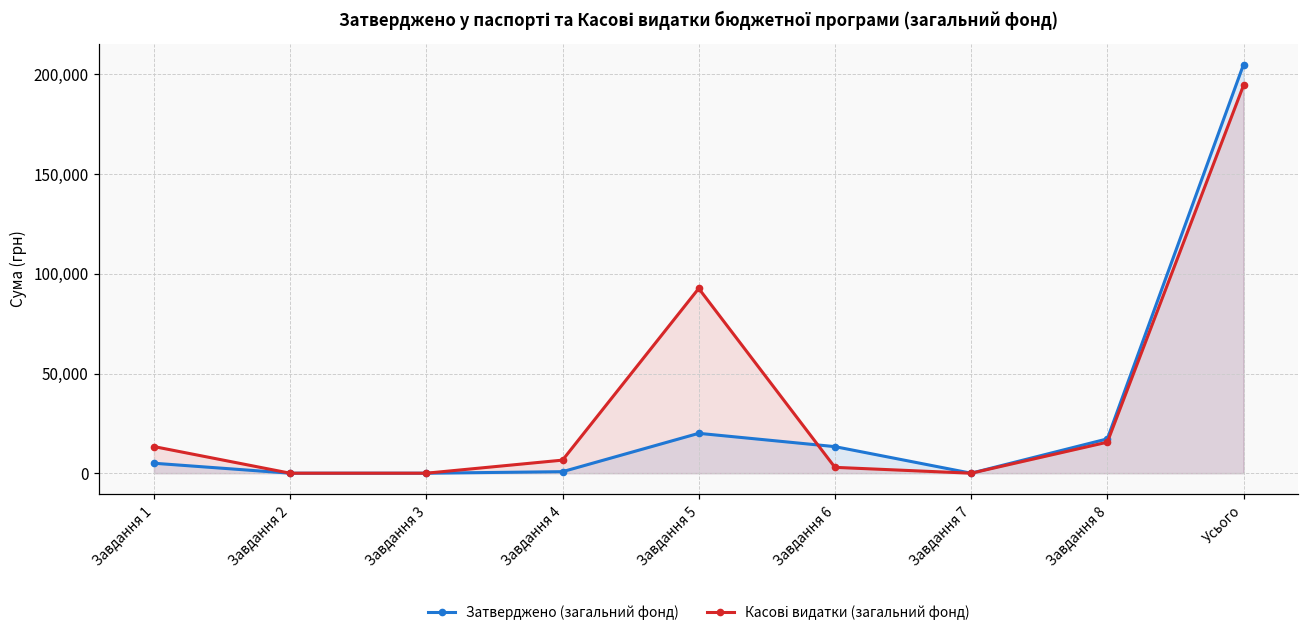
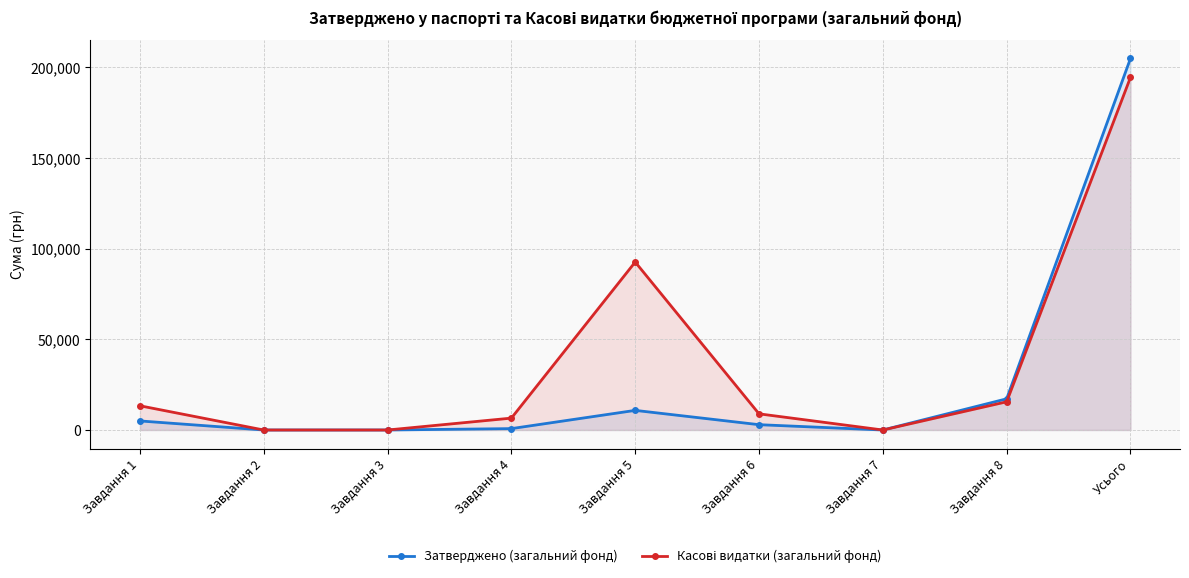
Затверджено (загальний фонд), Завдання 5: 20,000 -> 11,000
Затверджено (загальний фонд), Завдання 6: 13,000 -> 3,000
Касові видатки (загальний фонд), Завдання 6: 3,000 -> 9,000
